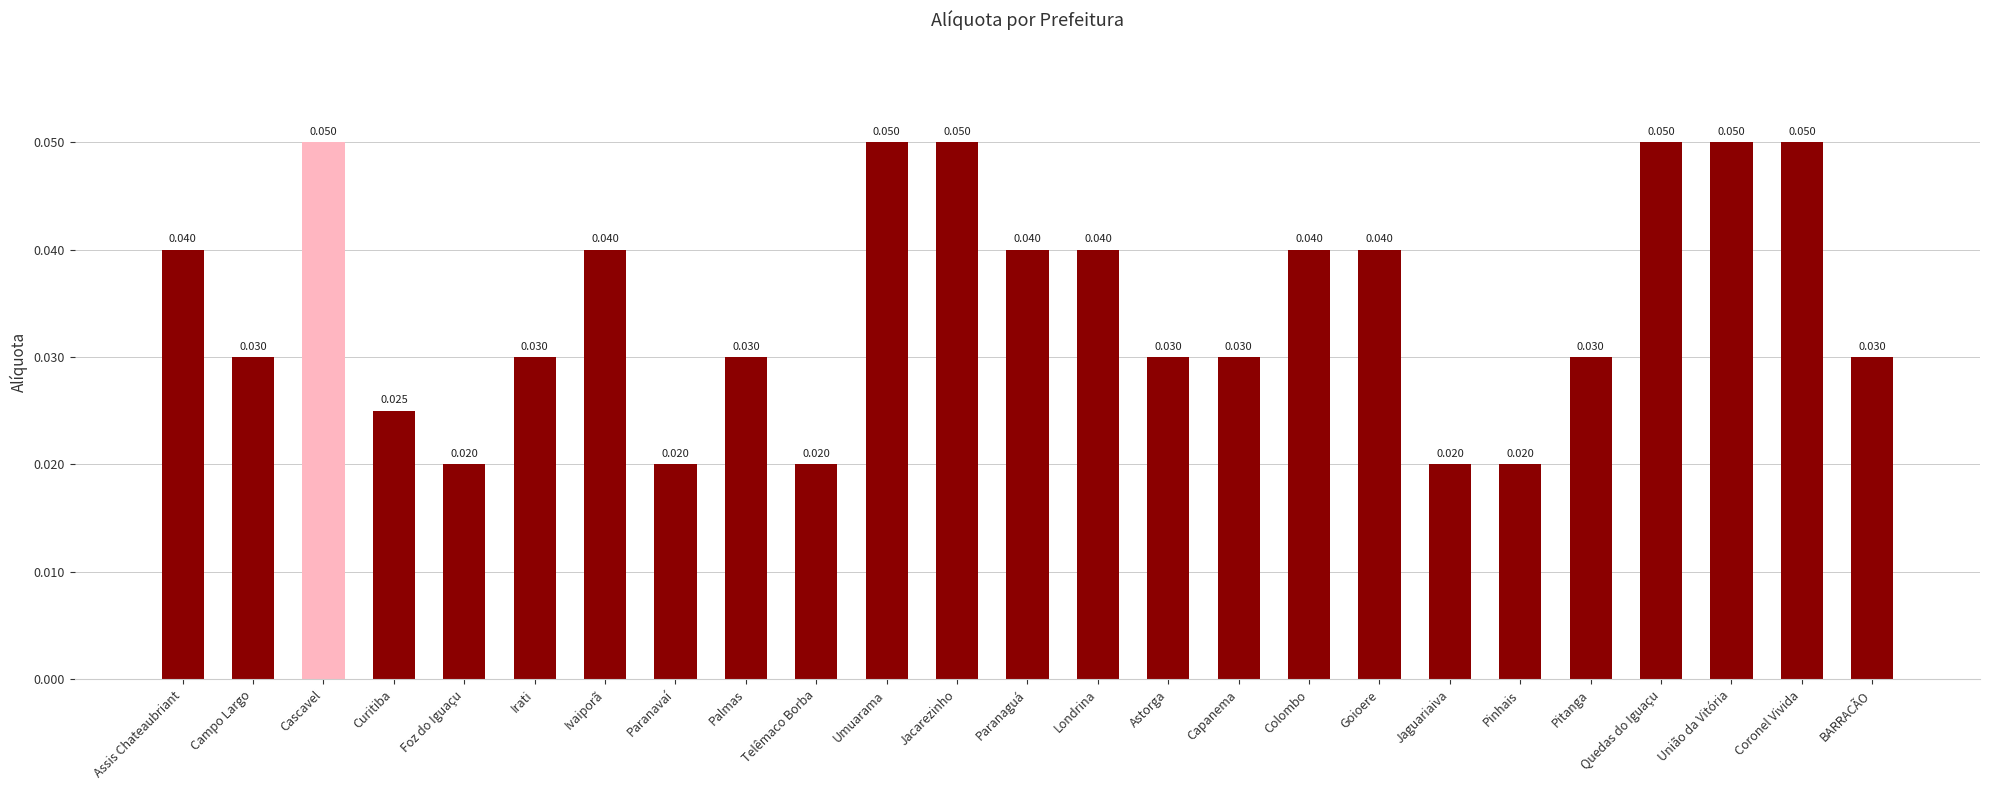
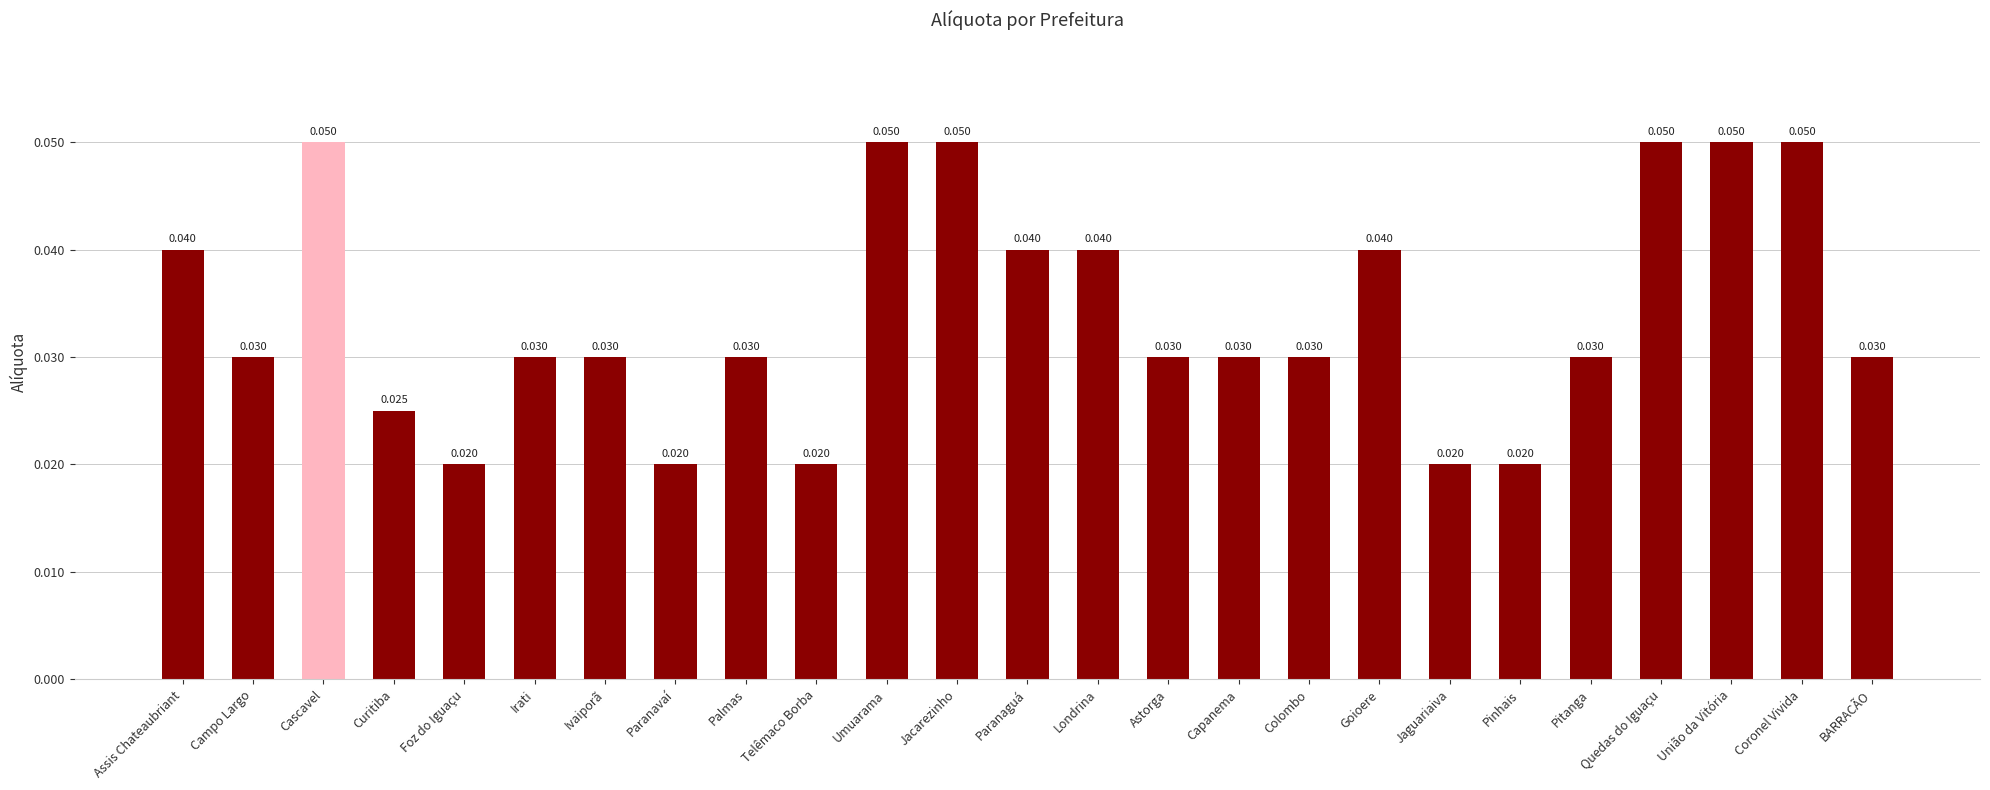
Ivaiporã: 0.040 -> 0.030
Colombo: 0.040 -> 0.030
